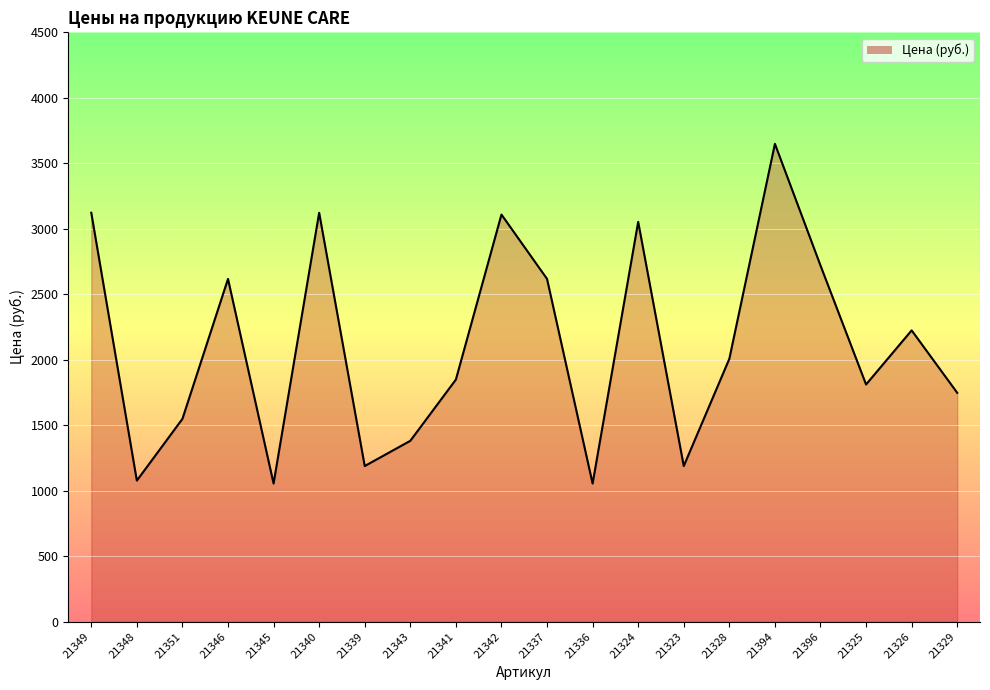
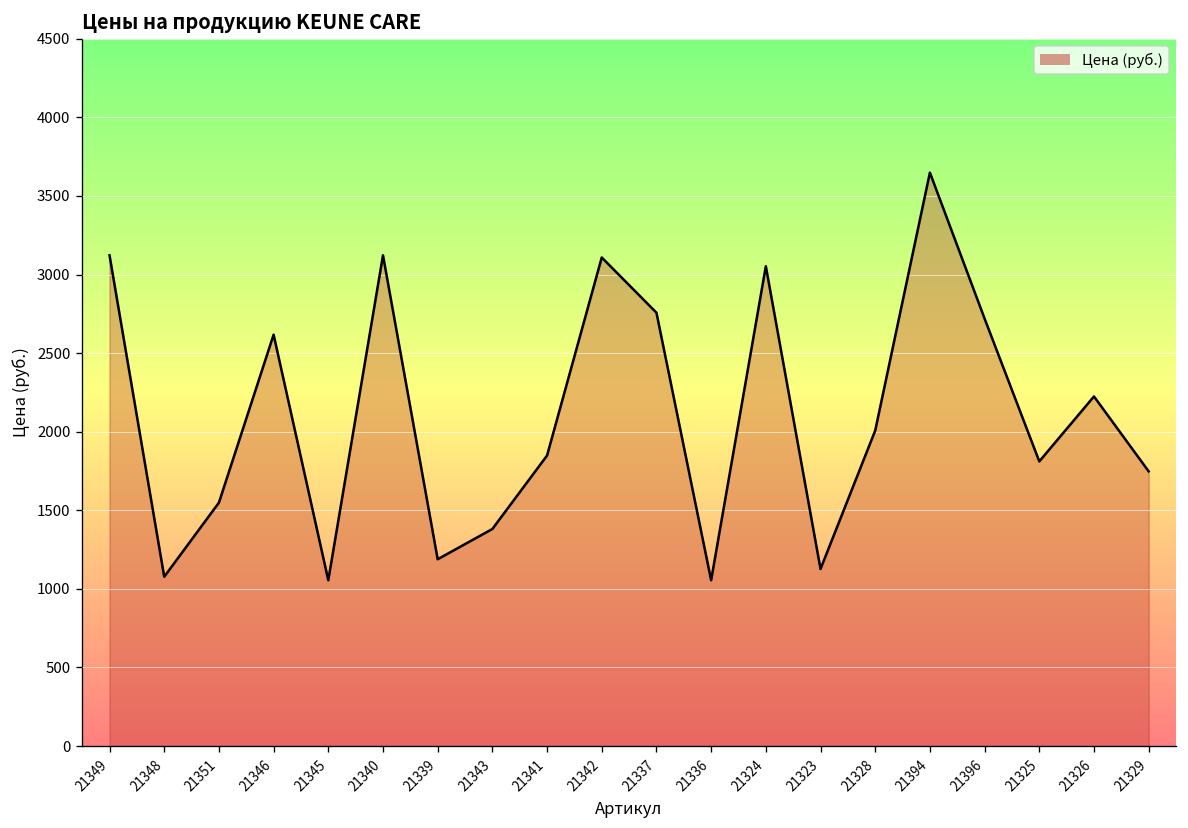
21337: 2620 -> 2760
21323: 1190 -> 1130
